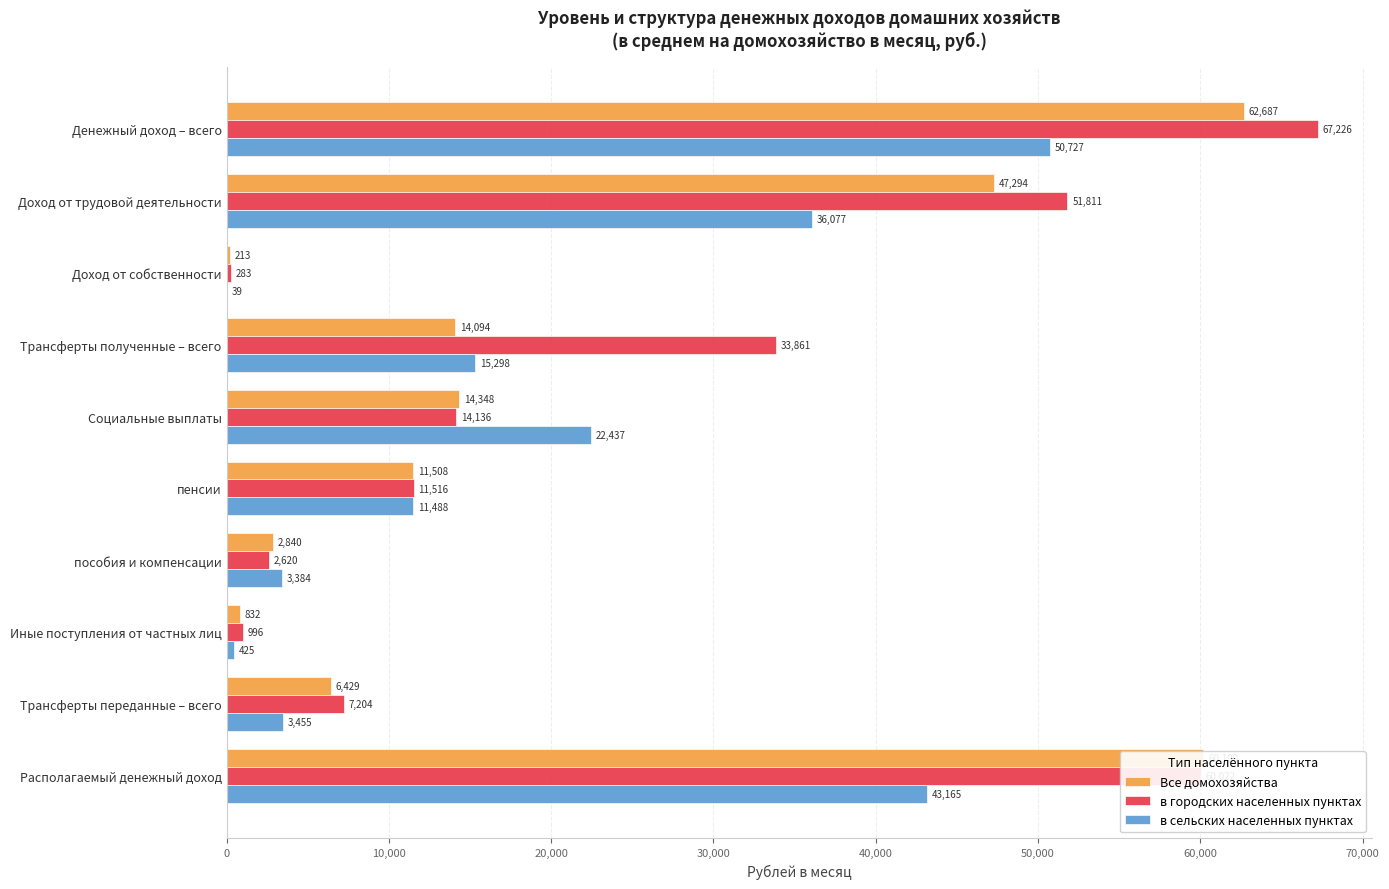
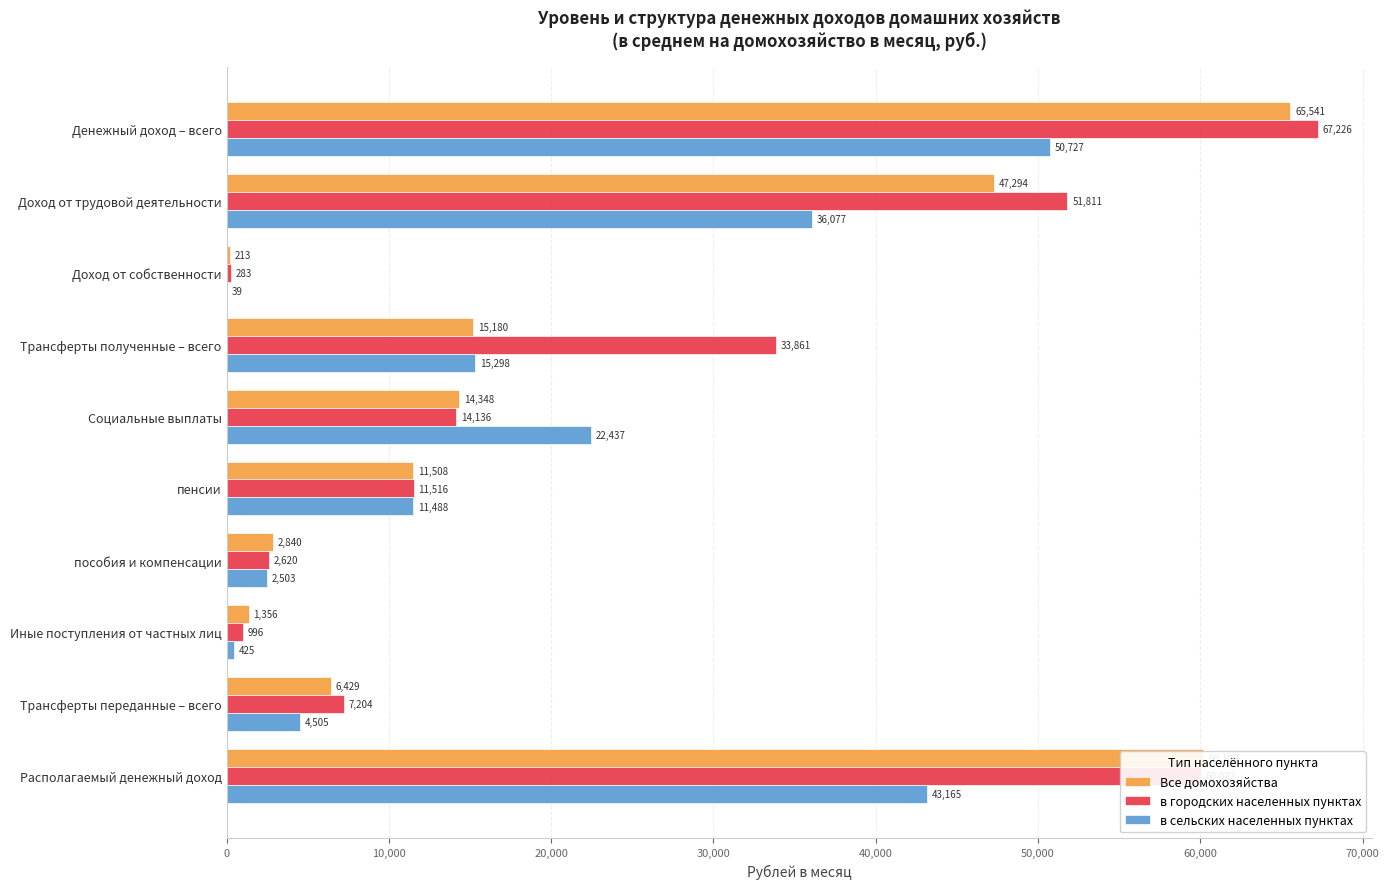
Все домохозяйства, Денежный доход – всего: 62,687 -> 65,541
Все домохозяйства, Трансферты полученные – всего: 14,094 -> 15,180
в сельских населенных пунктах, пособия и компенсации: 3,384 -> 2,503
Все домохозяйства, Иные поступления от частных лиц: 832 -> 1,356
в сельских населенных пунктах, Трансферты переданные – всего: 3,455 -> 4,505
